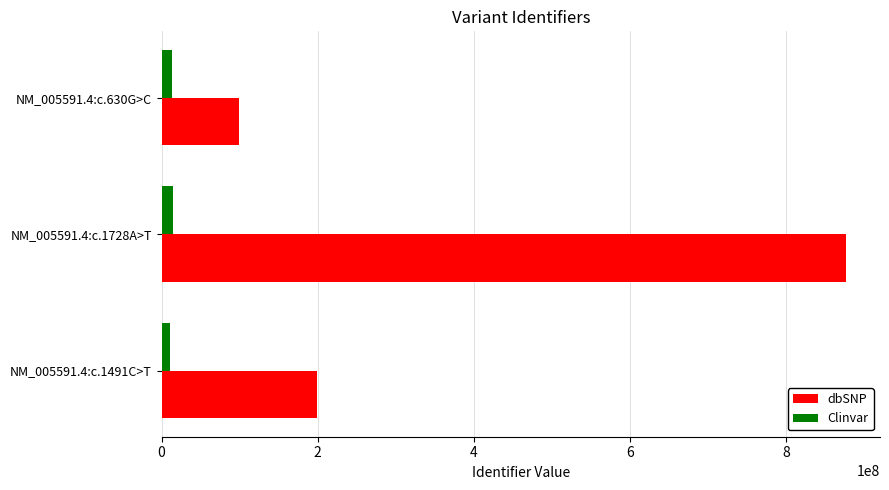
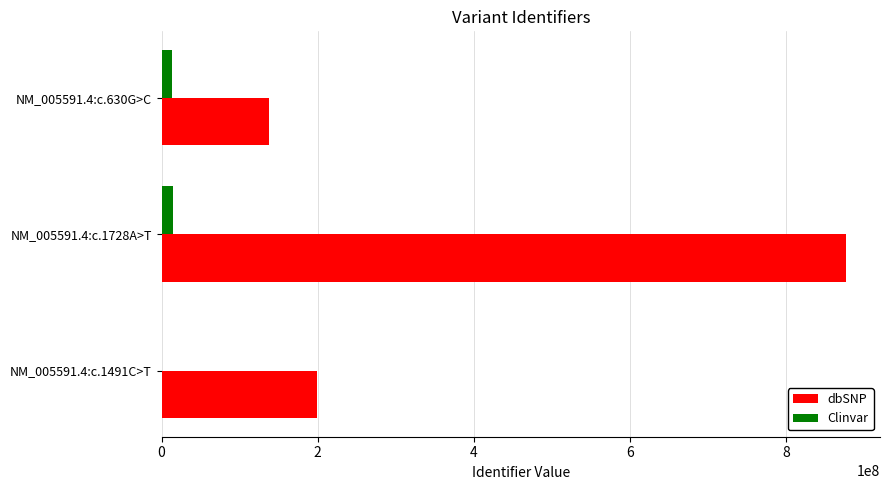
dbSNP, NM_005591.4:c.630G>C: 100000000 -> 140000000
Clinvar, NM_005591.4:c.1491C>T: 10000000 -> 0
